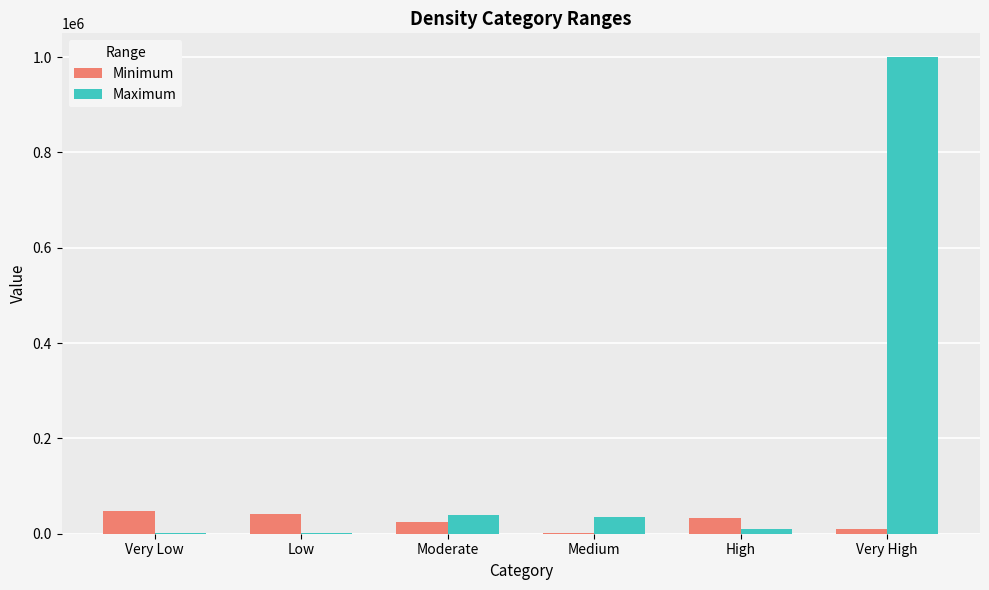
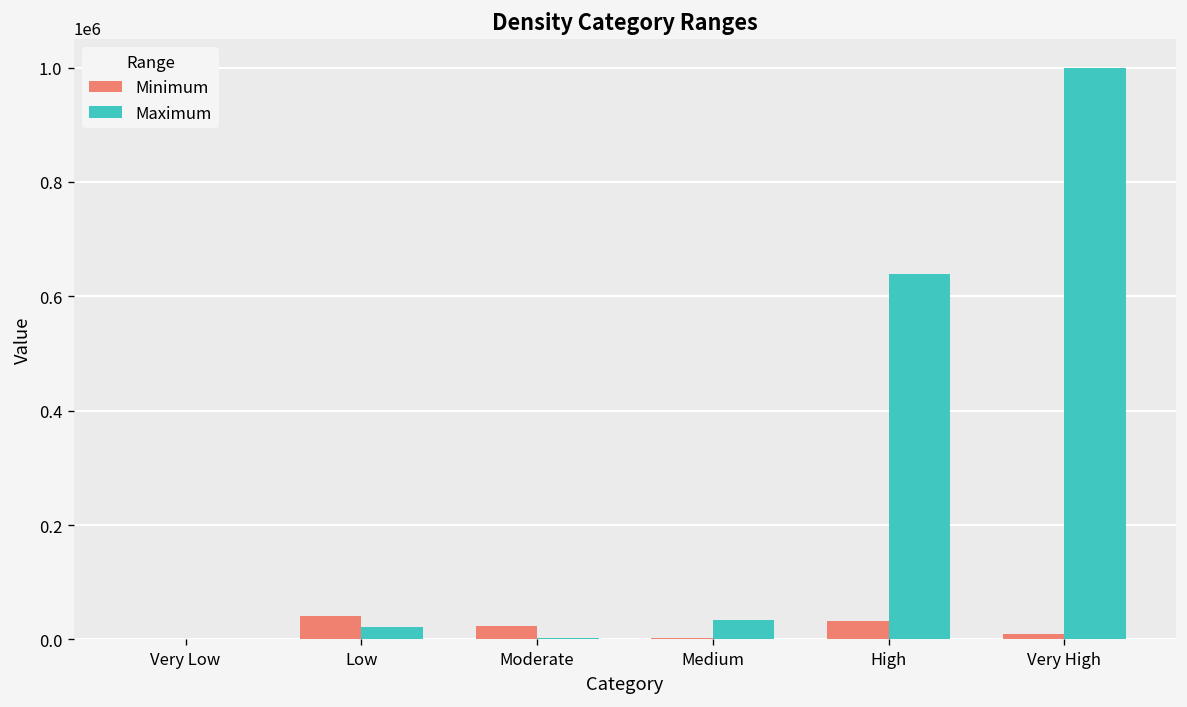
Minimum, Very Low: 50000 -> 0
Maximum, Low: 0 -> 20000
Maximum, Moderate: 40000 -> 0
Maximum, High: 10000 -> 640000
